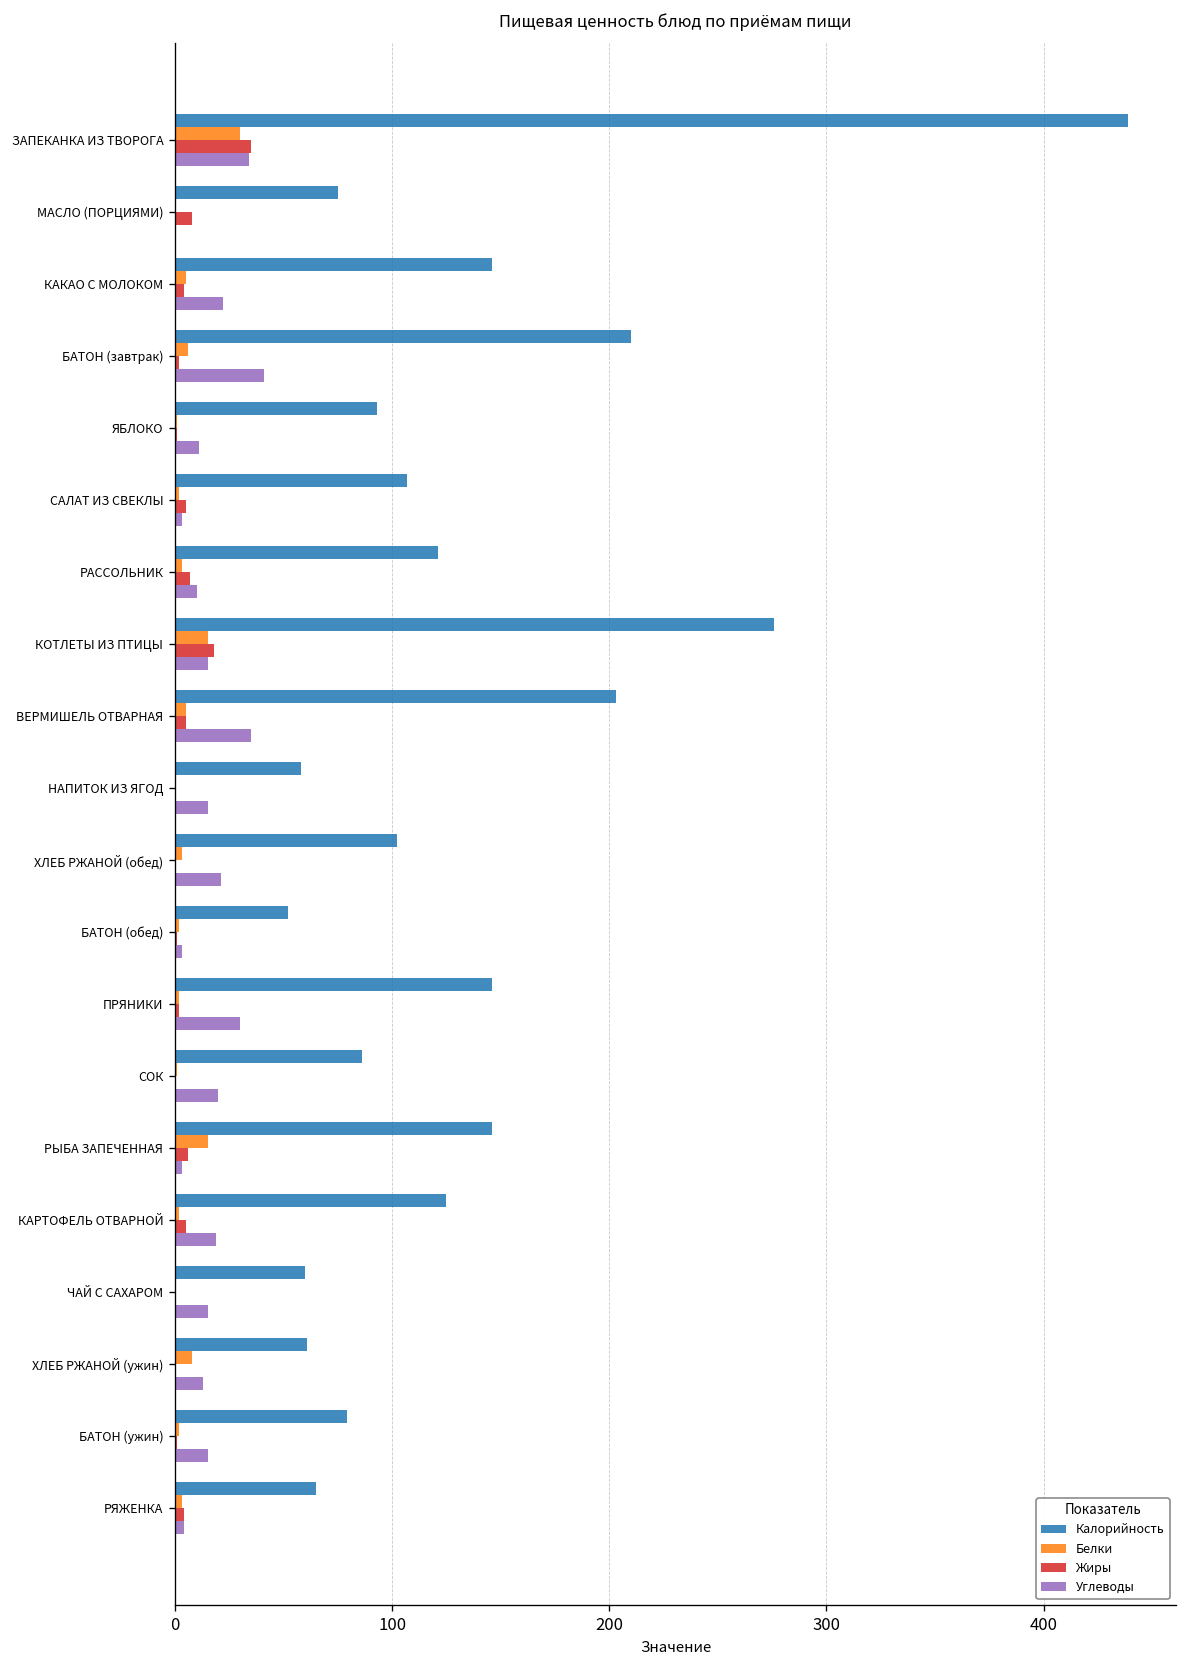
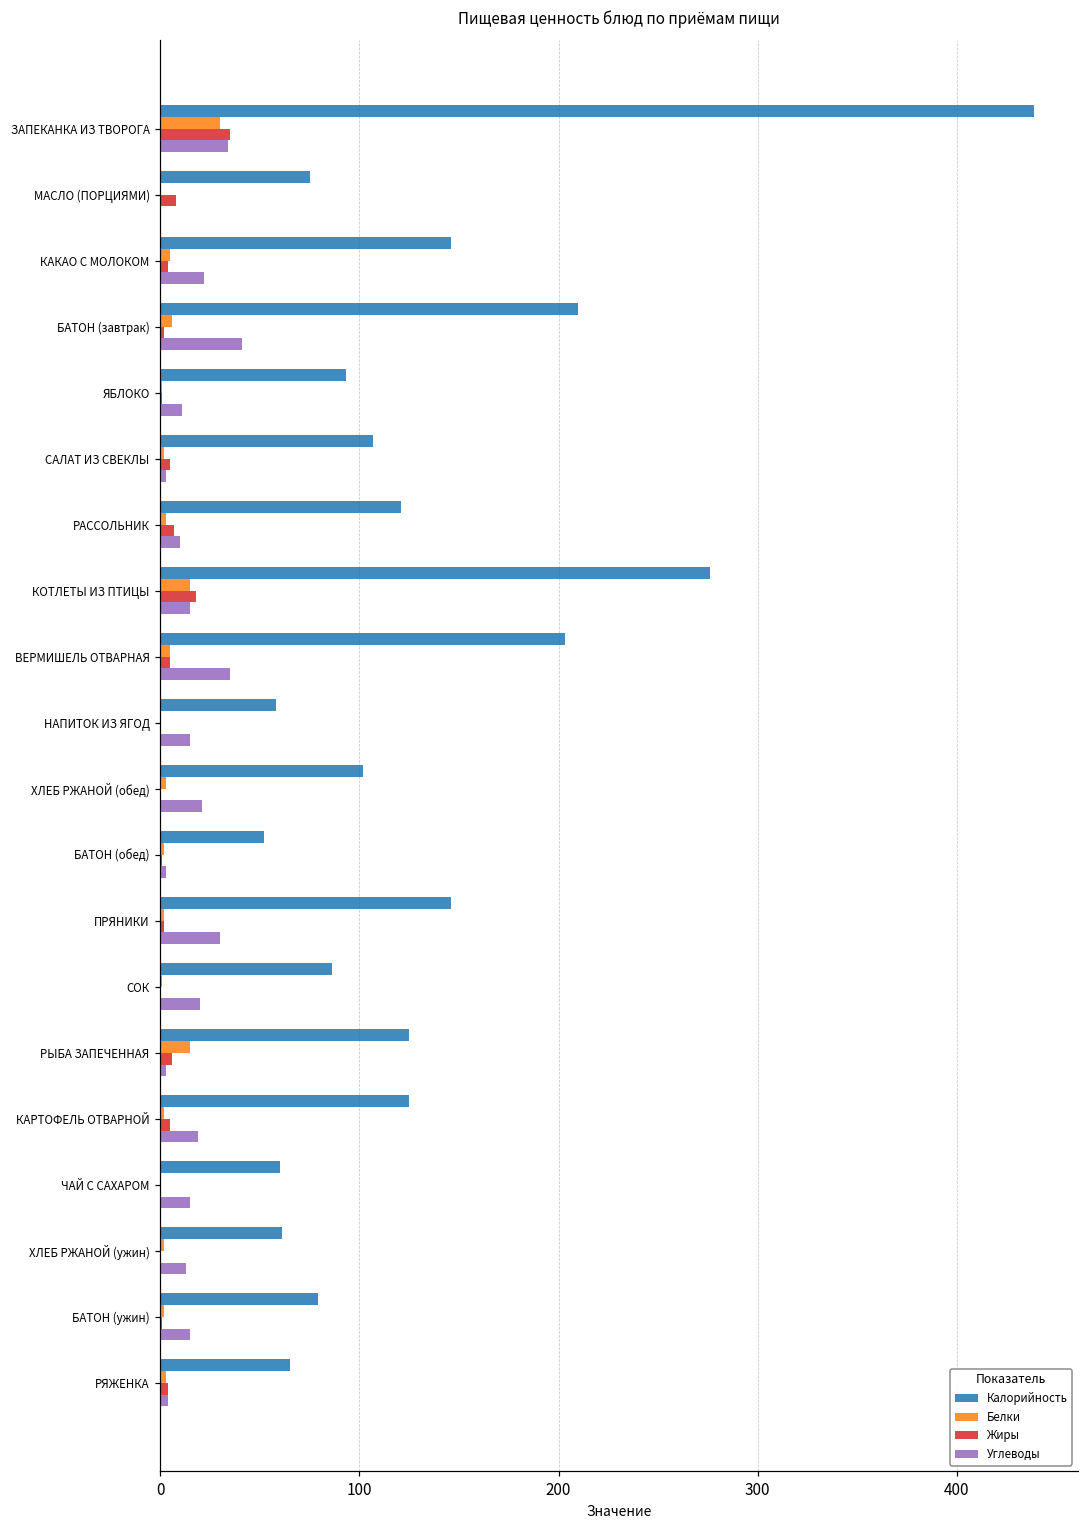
Калорийность, РЫБА ЗАПЕЧЕННАЯ: 146 -> 125
Белки, ХЛЕБ РЖАНОЙ (ужин): 8 -> 2
